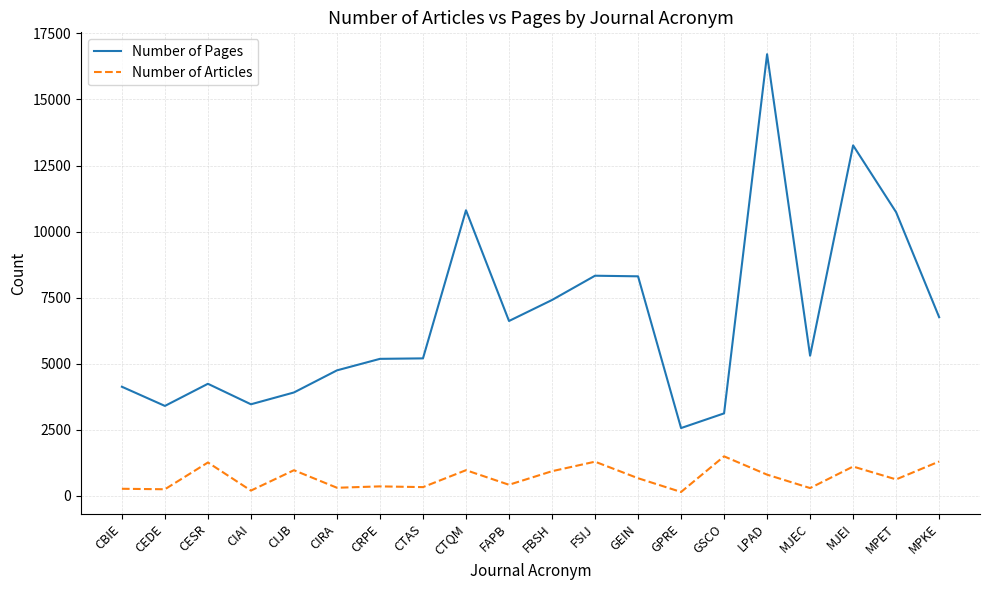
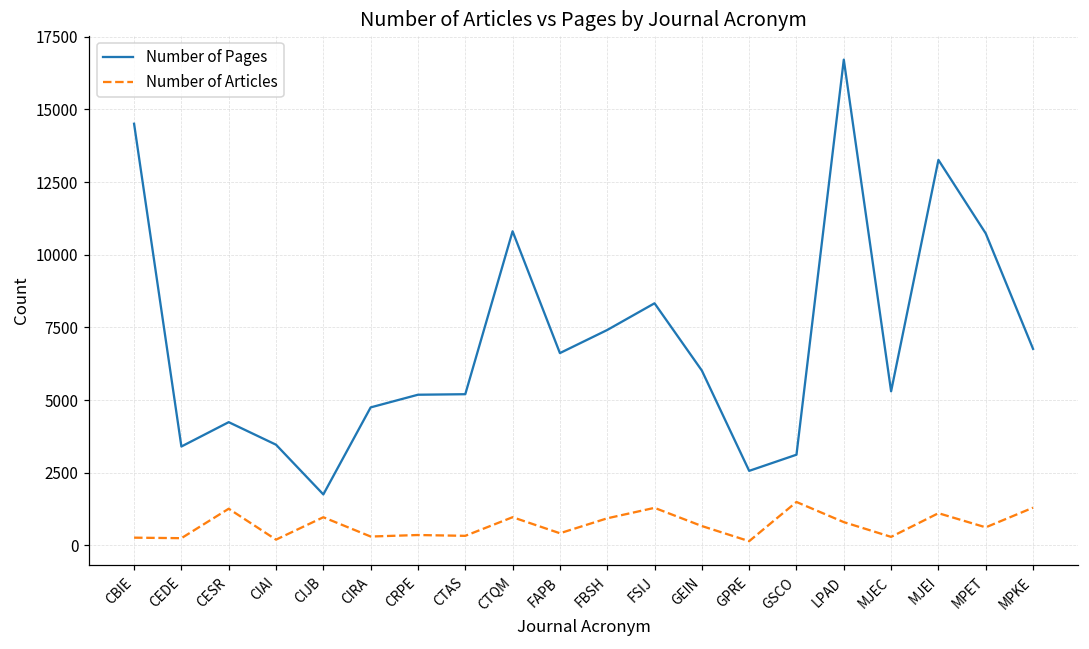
Number of Pages, CBIE: 4100 -> 14500
Number of Pages, CIJB: 3900 -> 1800
Number of Pages, GEIN: 8300 -> 6000
